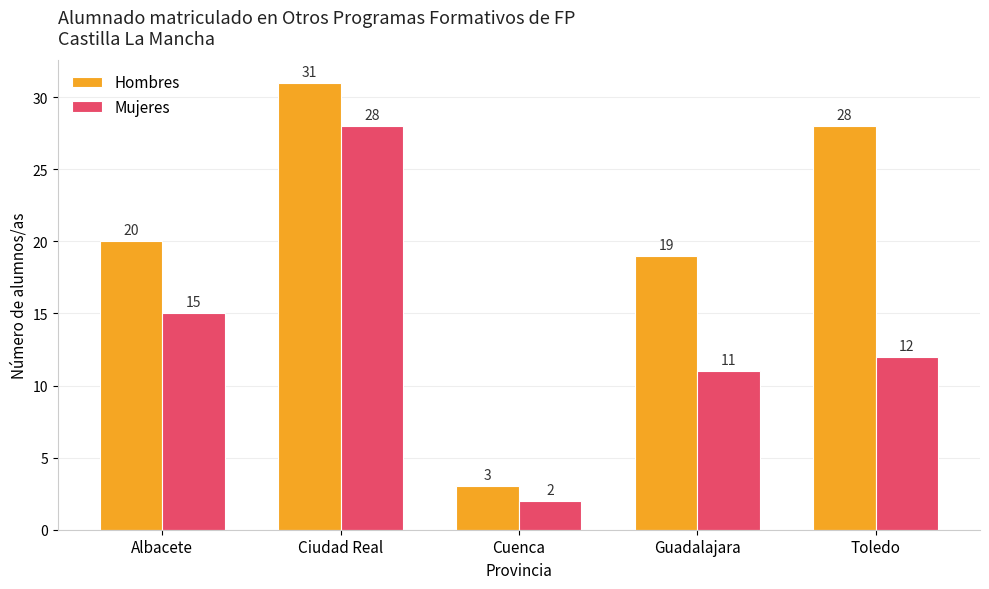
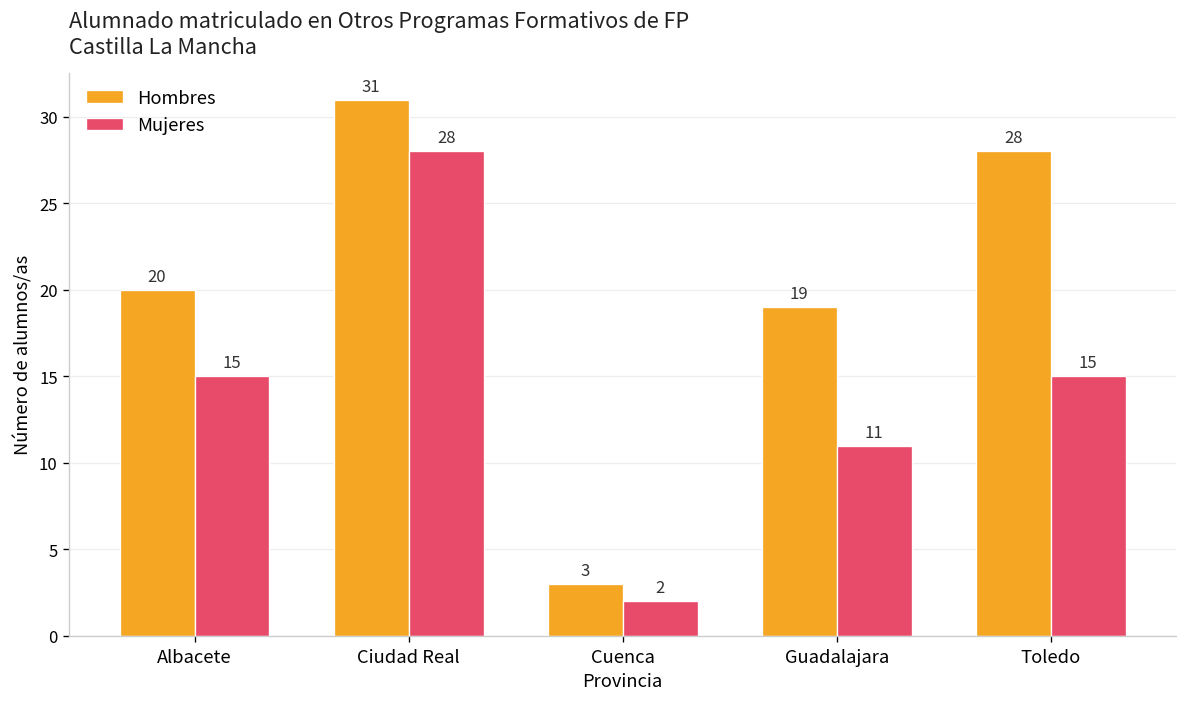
Mujeres, Toledo: 12 -> 15
